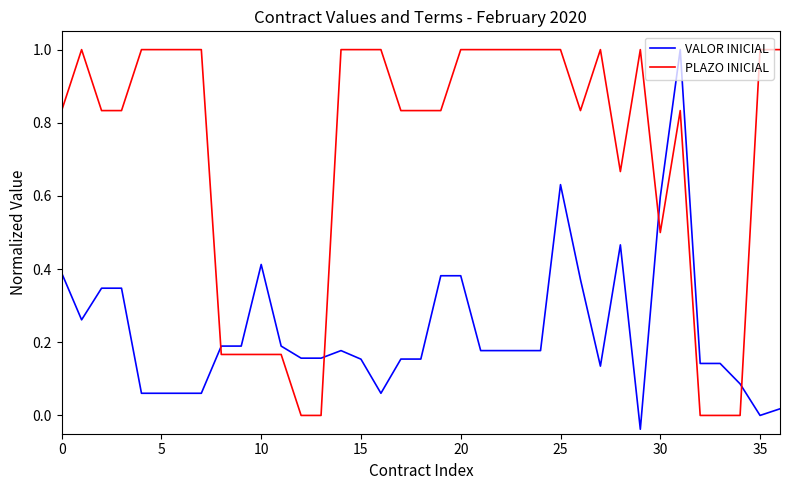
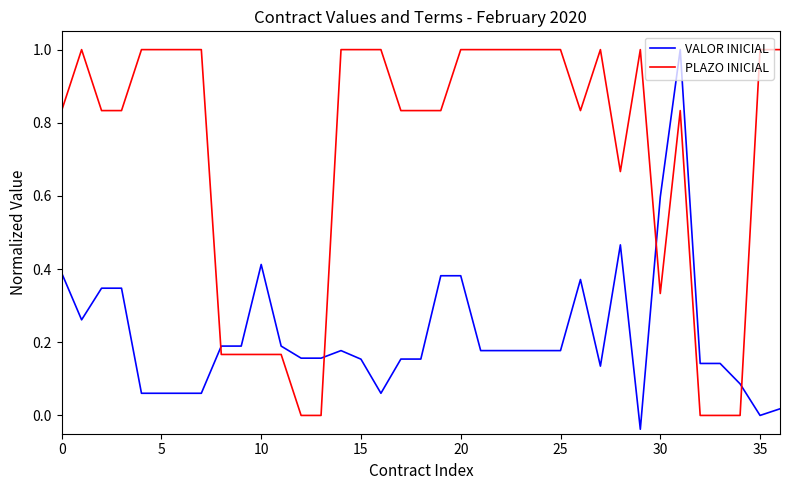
VALOR INICIAL, 25: 0.63 -> 0.18
PLAZO INICIAL, 30: 0.50 -> 0.33
